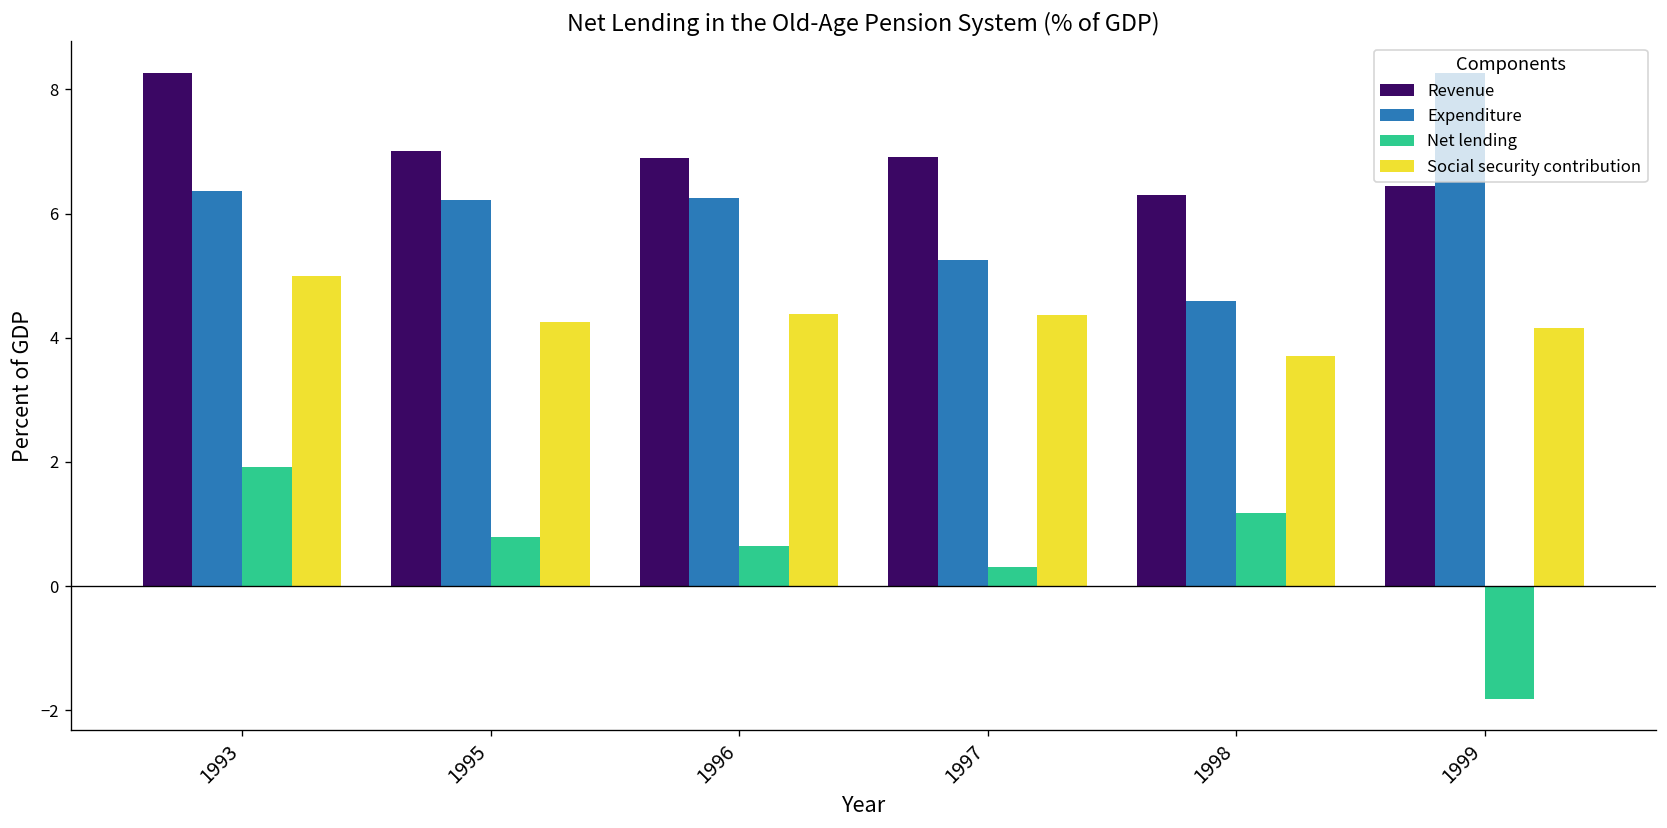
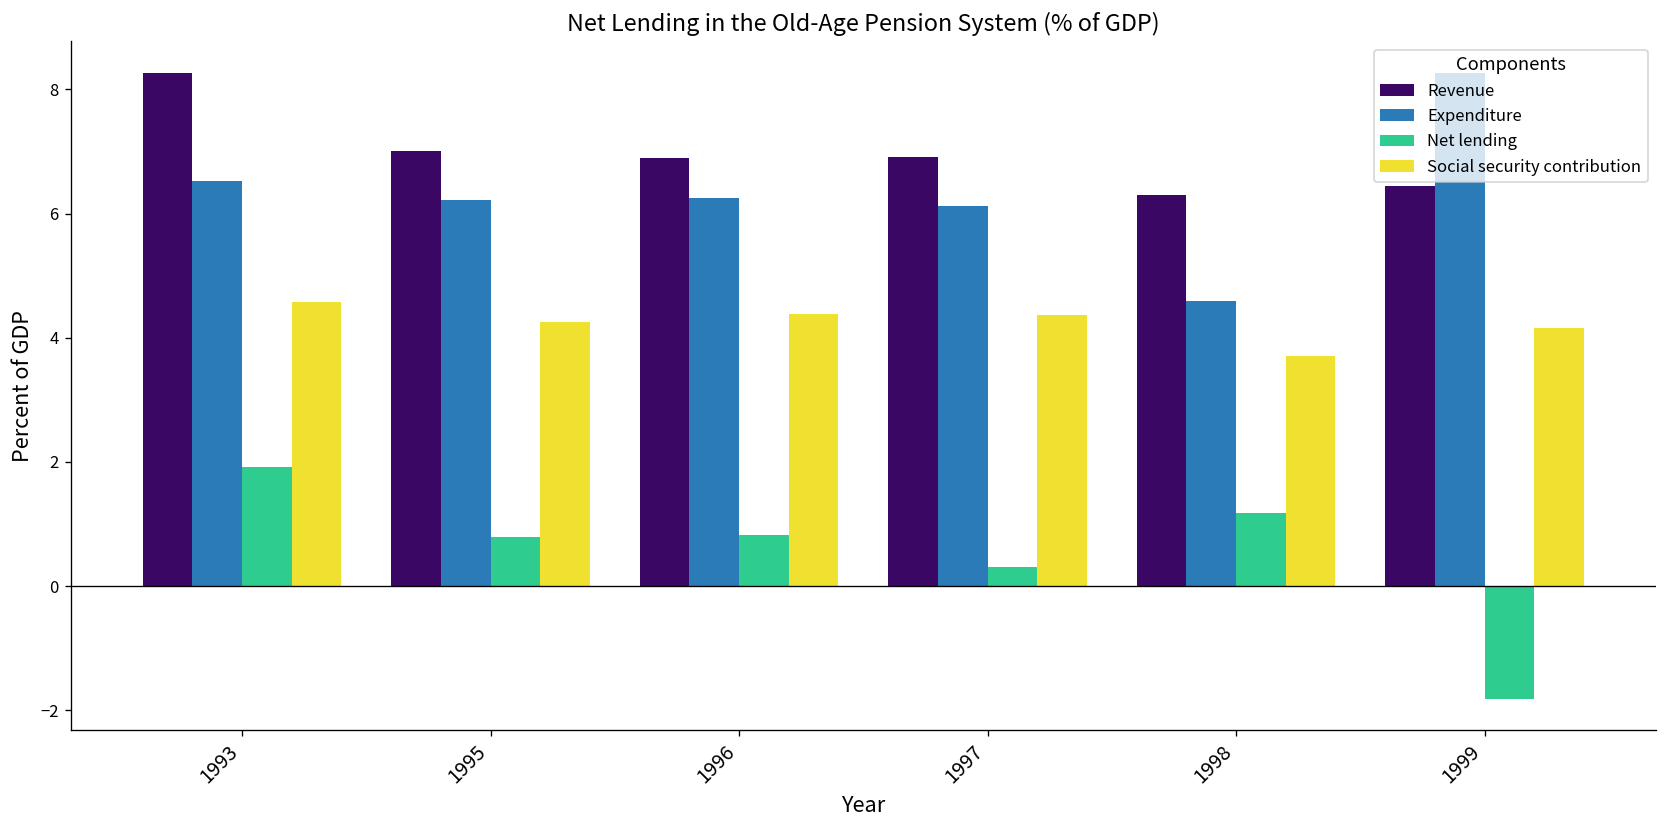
Expenditure, 1993: 6.4 -> 6.5
Social security contribution, 1993: 5.0 -> 4.6
Net lending, 1996: 0.6 -> 0.8
Expenditure, 1997: 5.3 -> 6.1
